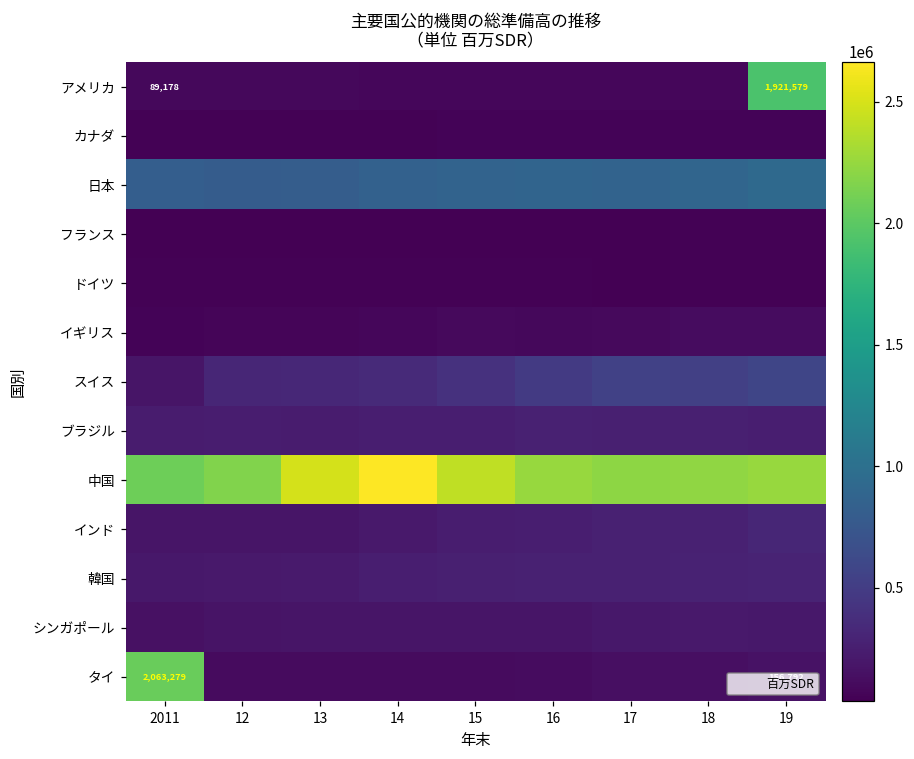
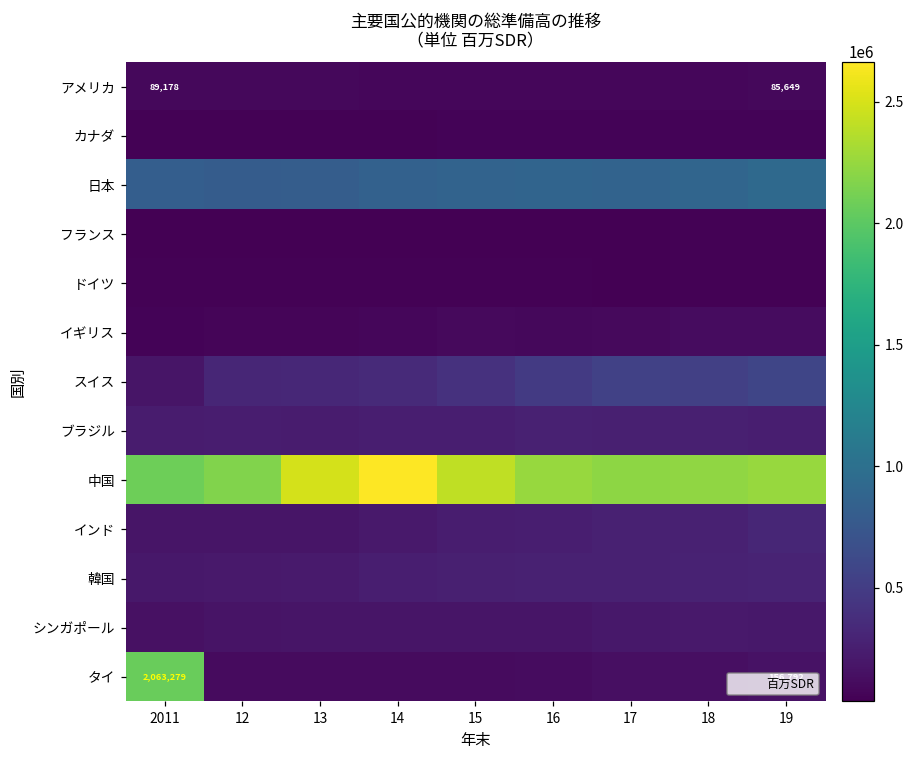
アメリカ, 19: 1,921,579 -> 85,649
